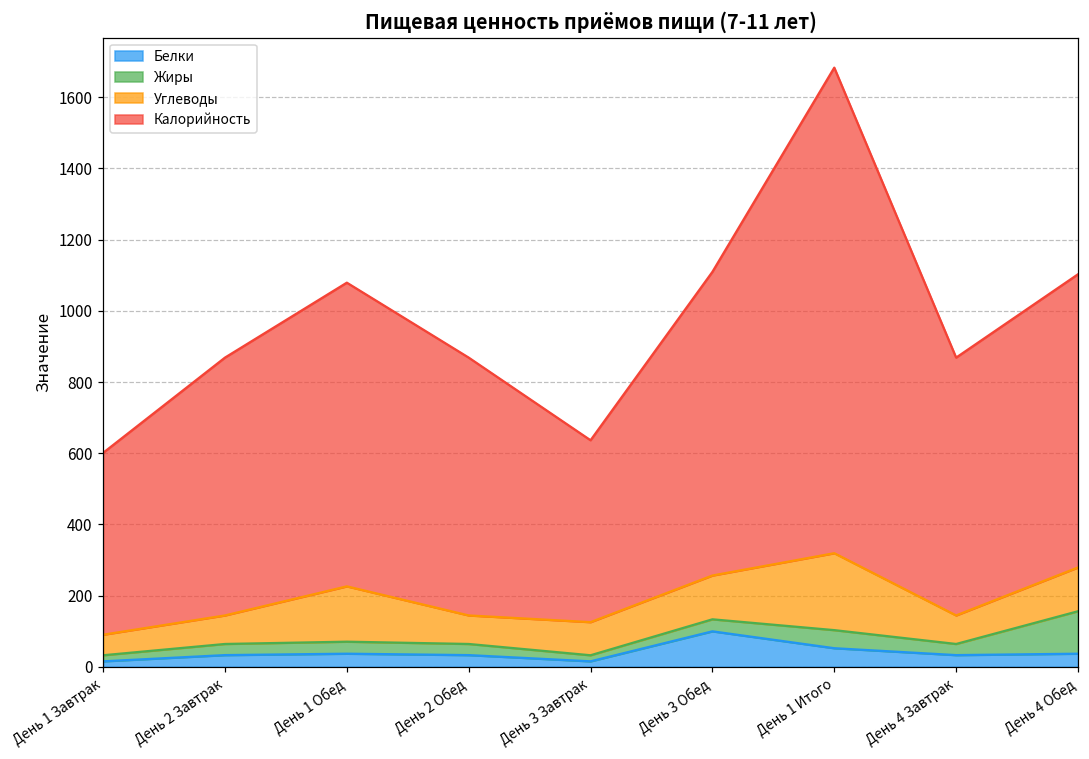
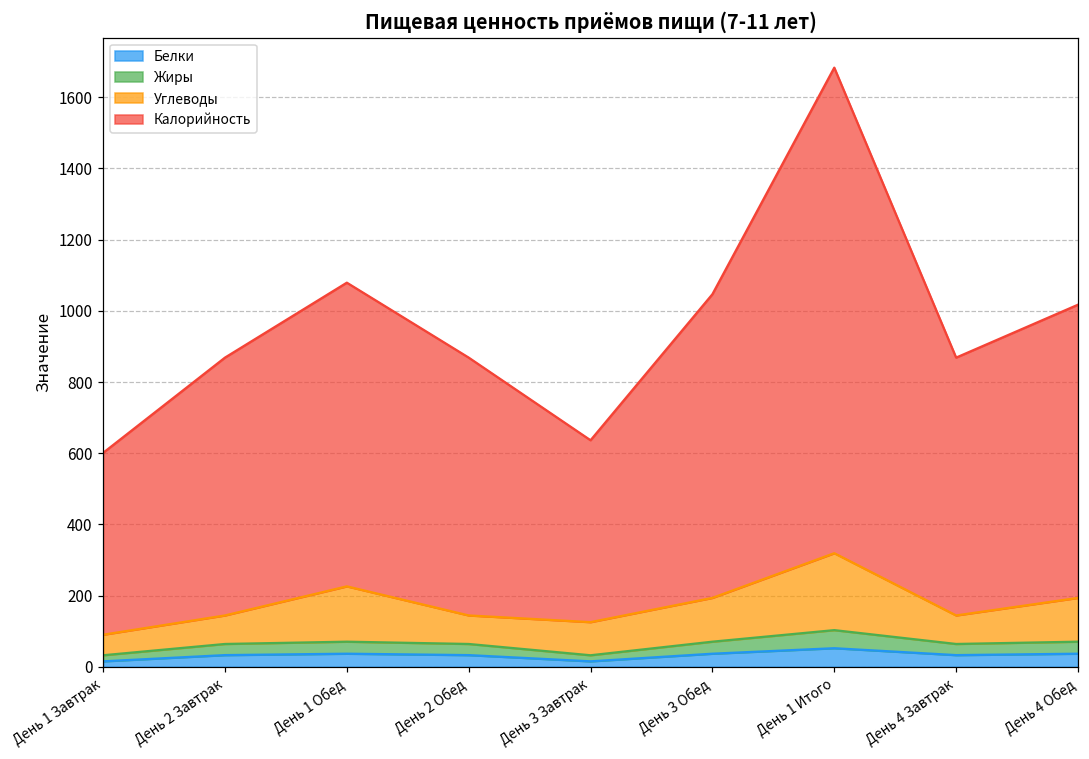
Белки, День 3 Обед: 100 -> 40
Жиры, День 4 Обед: 120 -> 30
